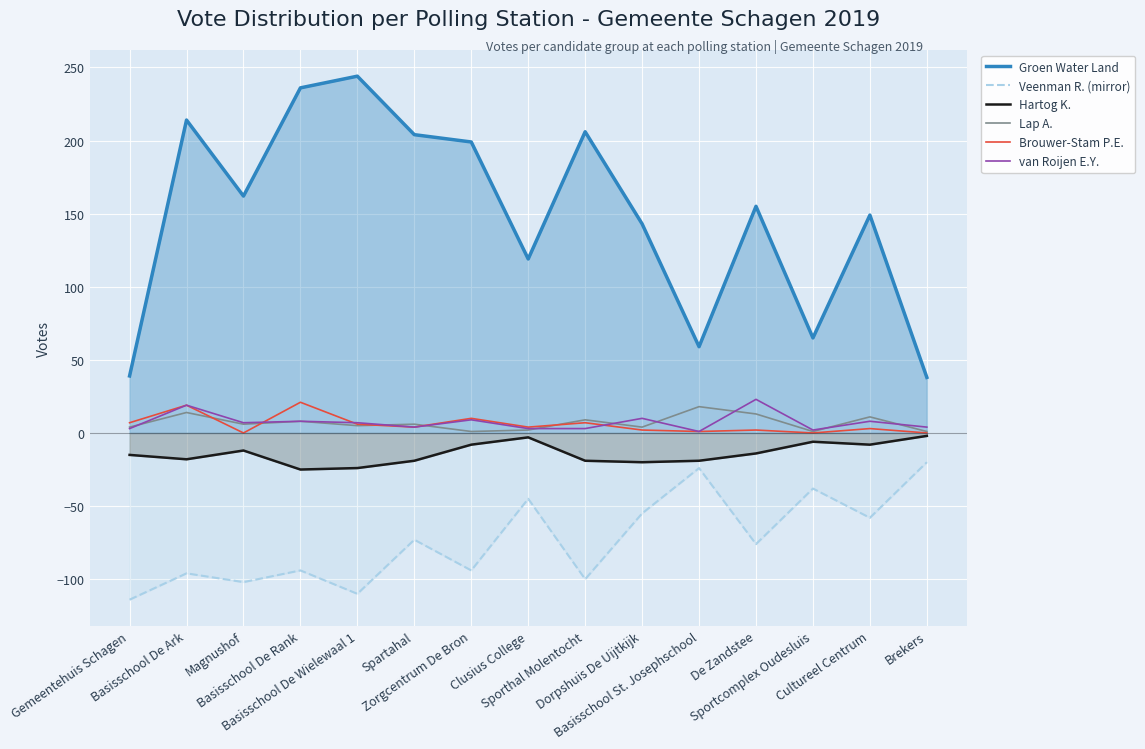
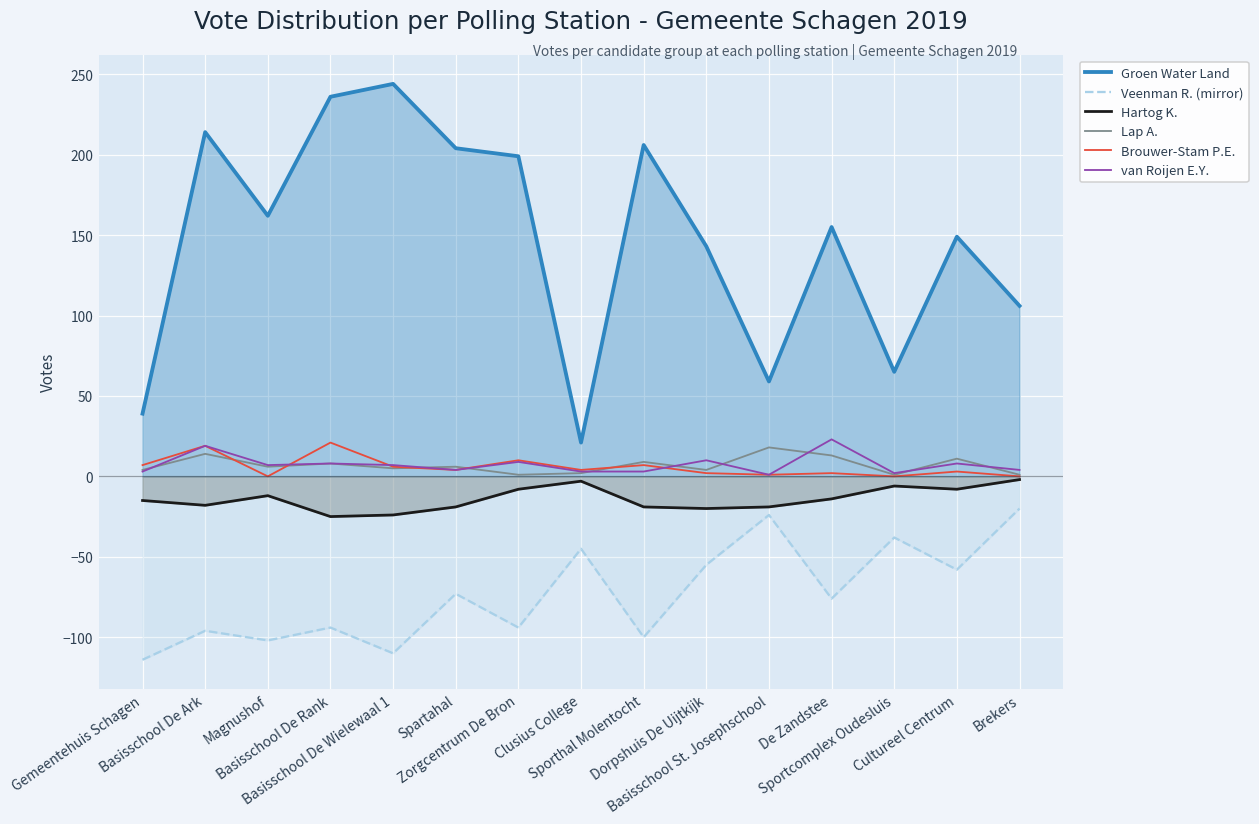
Groen Water Land, Clusius College: 119 -> 21
Groen Water Land, Brekers: 38 -> 106
